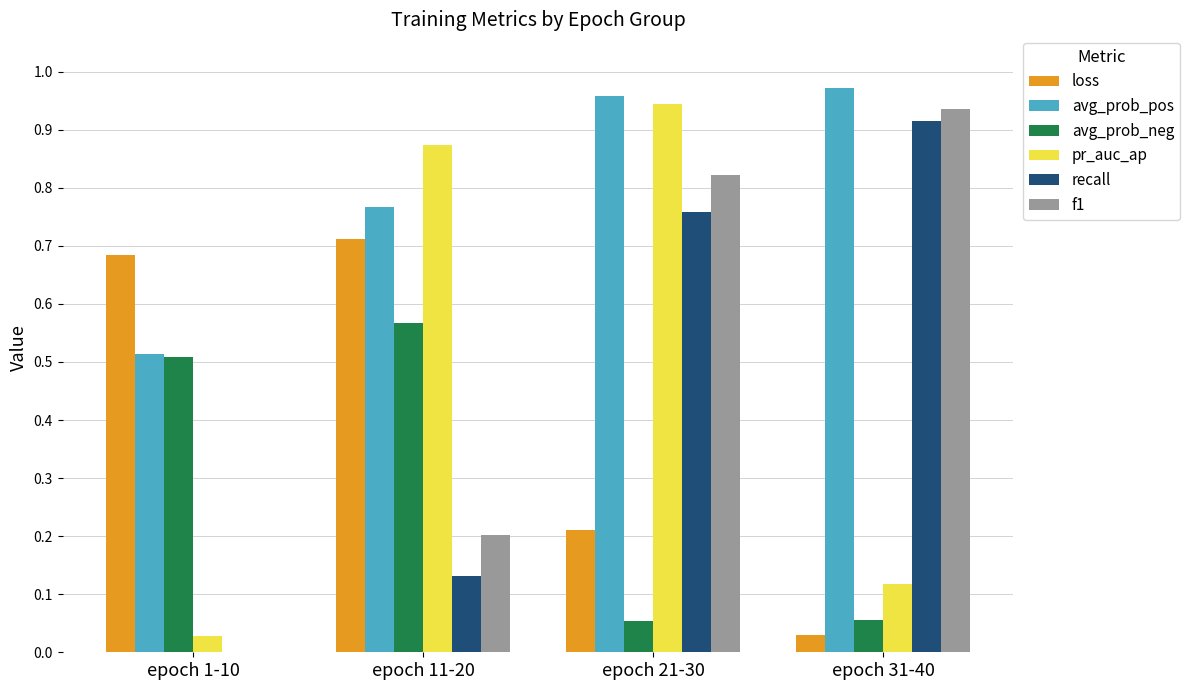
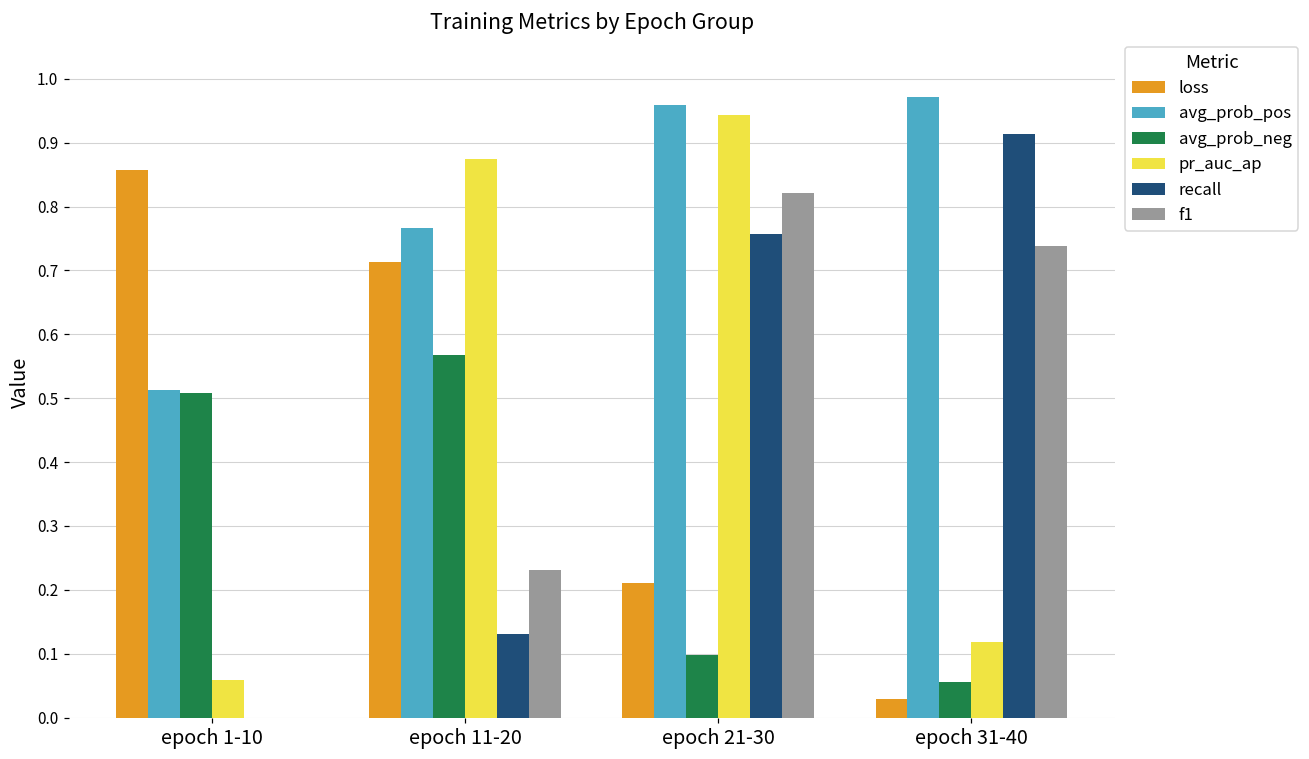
loss, epoch 1-10: 0.68 -> 0.86
pr_auc_ap, epoch 1-10: 0.03 -> 0.06
f1, epoch 11-20: 0.20 -> 0.23
avg_prob_neg, epoch 21-30: 0.05 -> 0.10
f1, epoch 31-40: 0.94 -> 0.74
